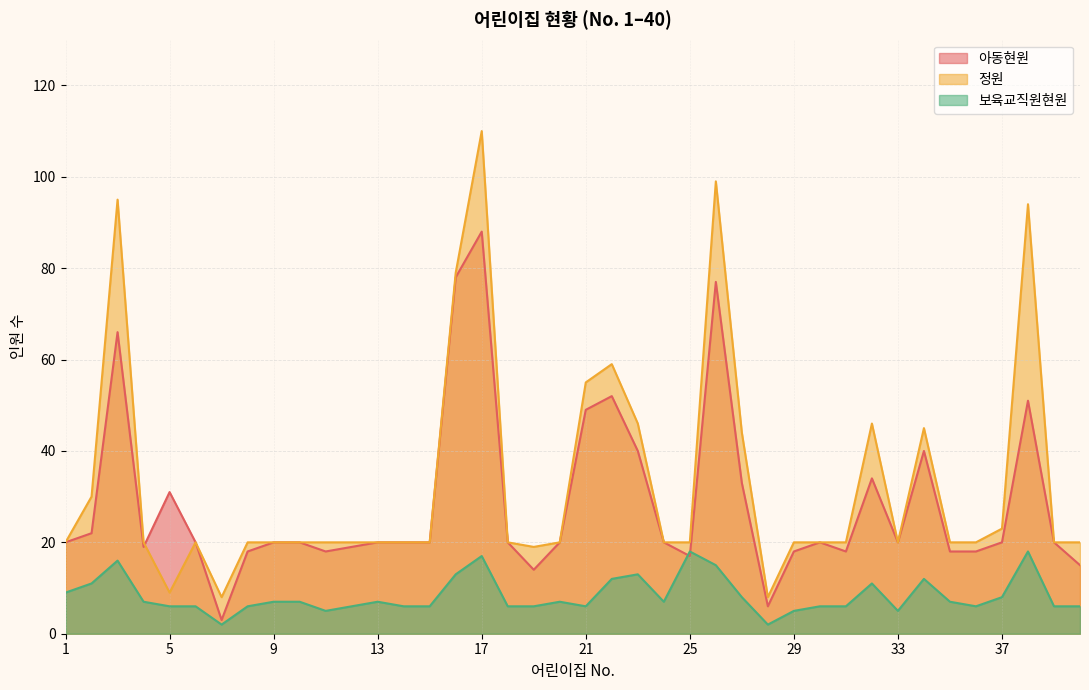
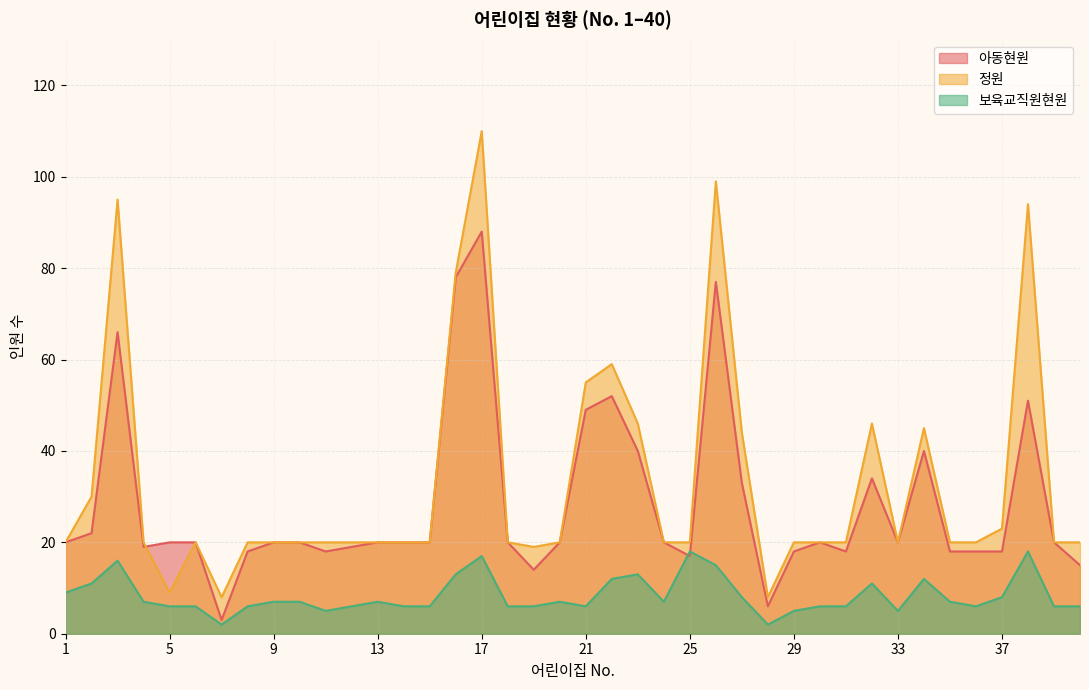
아동현원, 5: 31 -> 20
아동현원, 37: 20 -> 18
